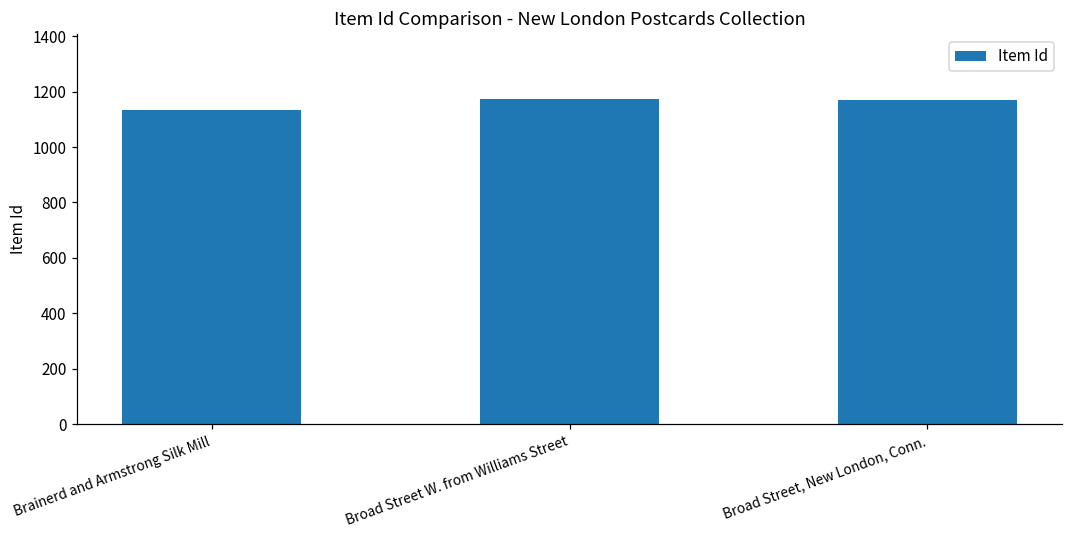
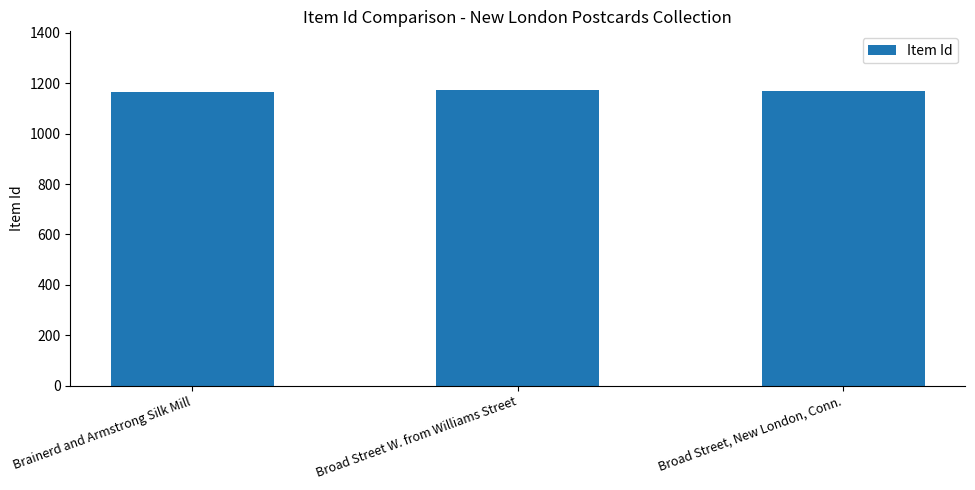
Brainerd and Armstrong Silk Mill: 1130 -> 1170
